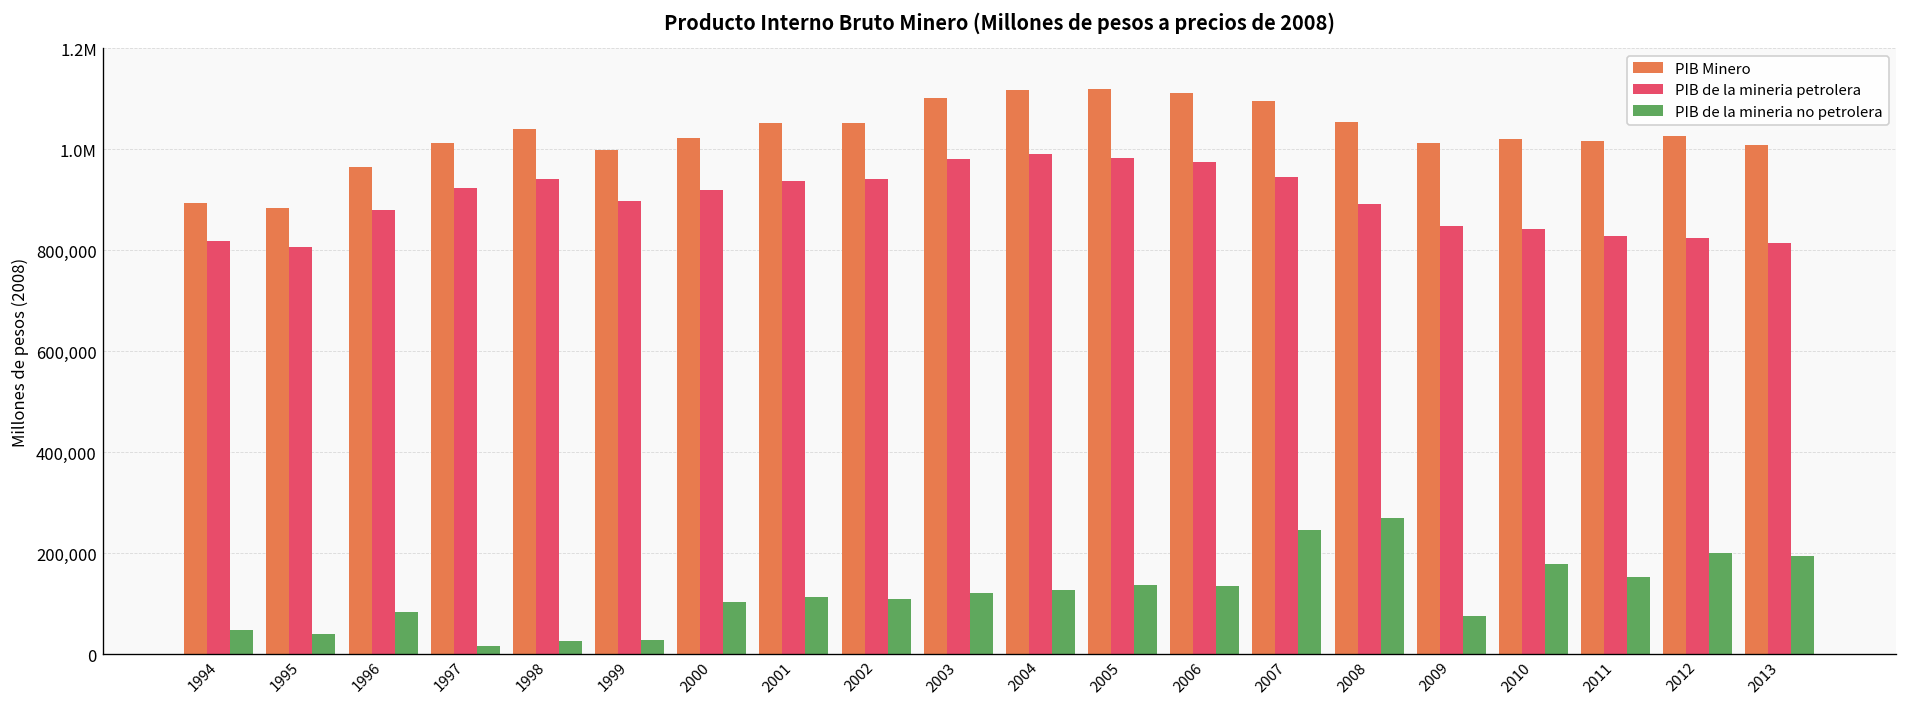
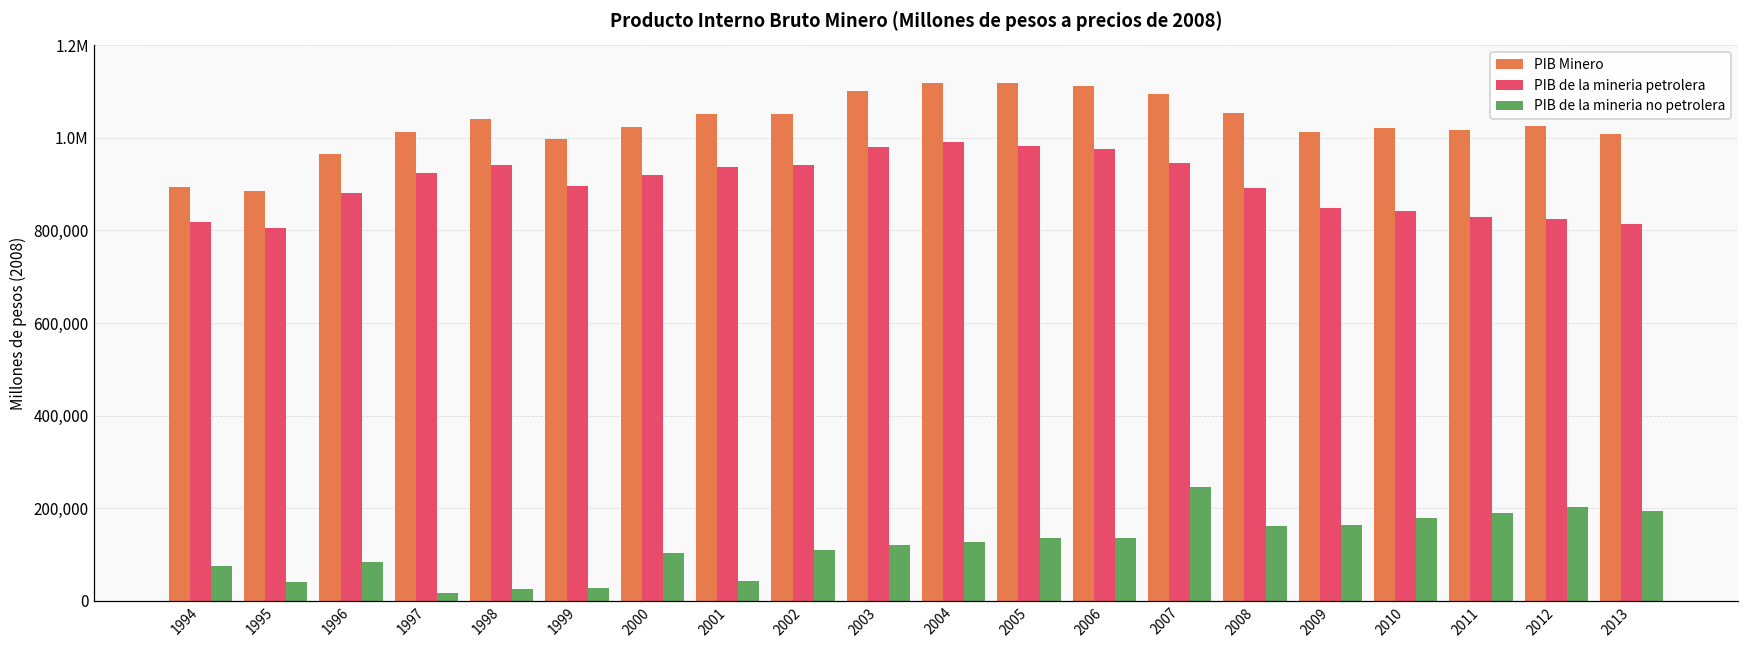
PIB de la mineria no petrolera, 1994: 50,000 -> 80,000
PIB de la mineria no petrolera, 2001: 110,000 -> 40,000
PIB de la mineria no petrolera, 2008: 270,000 -> 160,000
PIB de la mineria no petrolera, 2009: 80,000 -> 160,000
PIB de la mineria no petrolera, 2011: 150,000 -> 190,000
